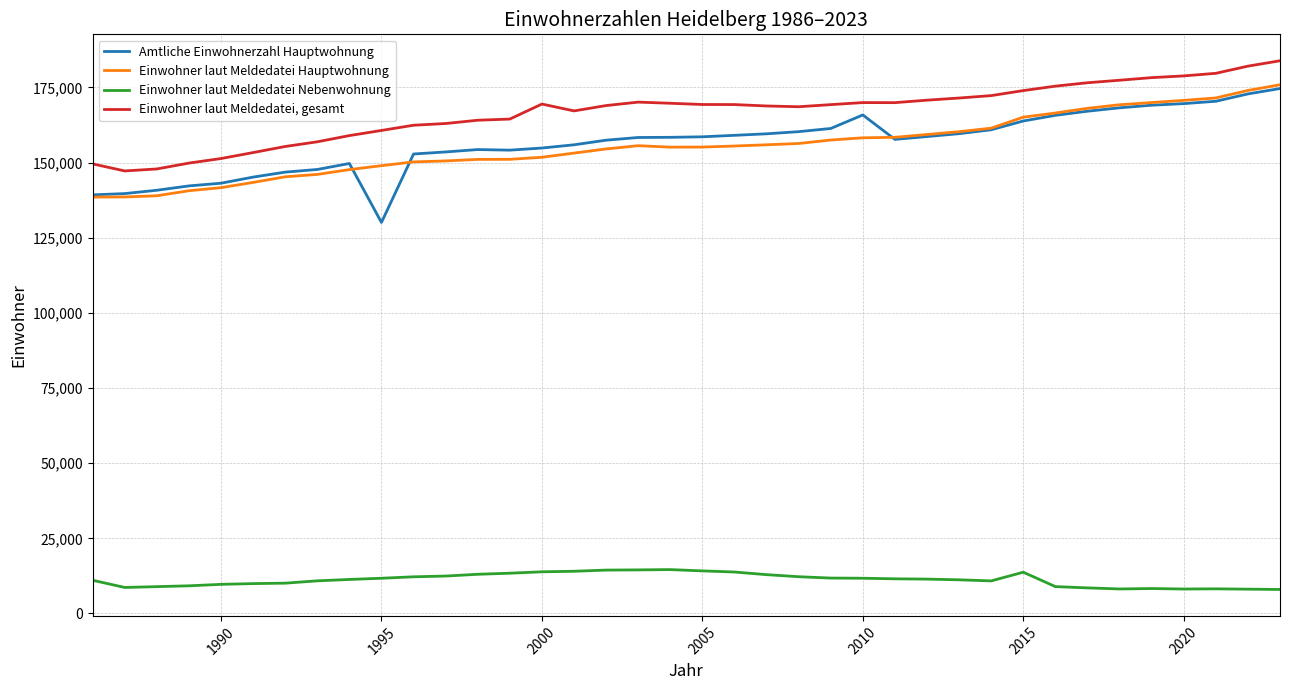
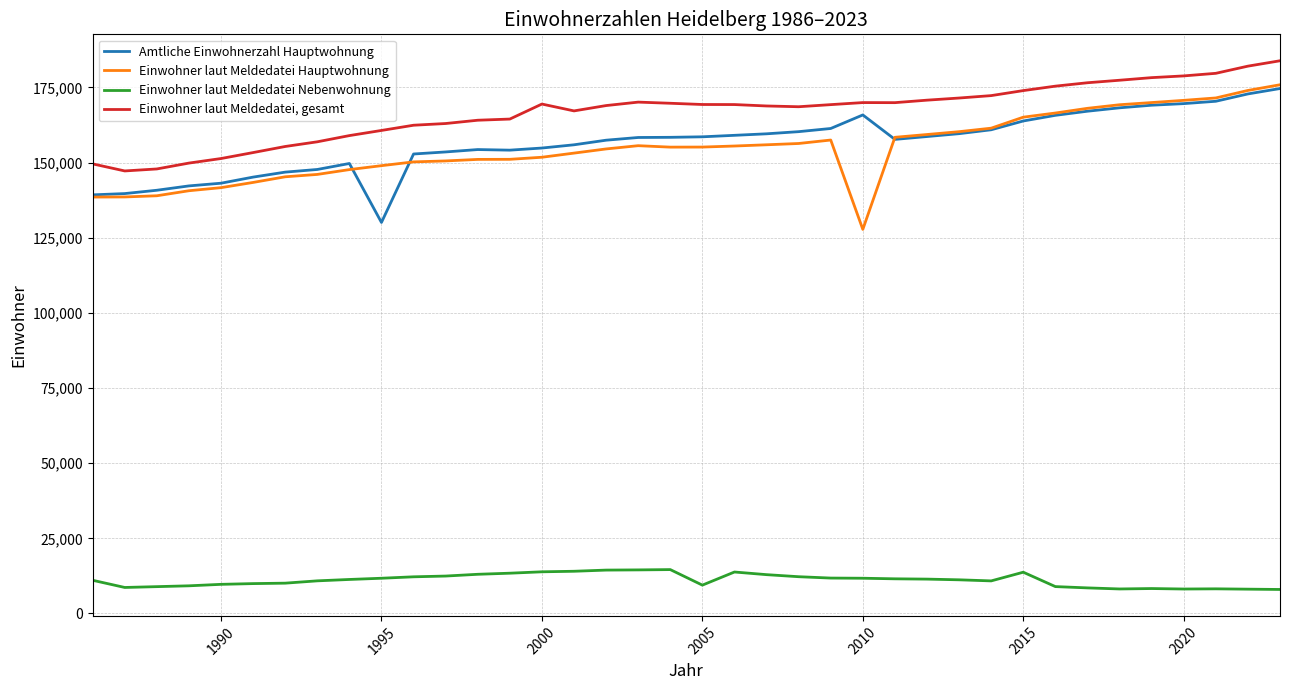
Einwohner laut Meldedatei Nebenwohnung, 2005: 14,000 -> 9,000
Einwohner laut Meldedatei Hauptwohnung, 2010: 158,000 -> 128,000
